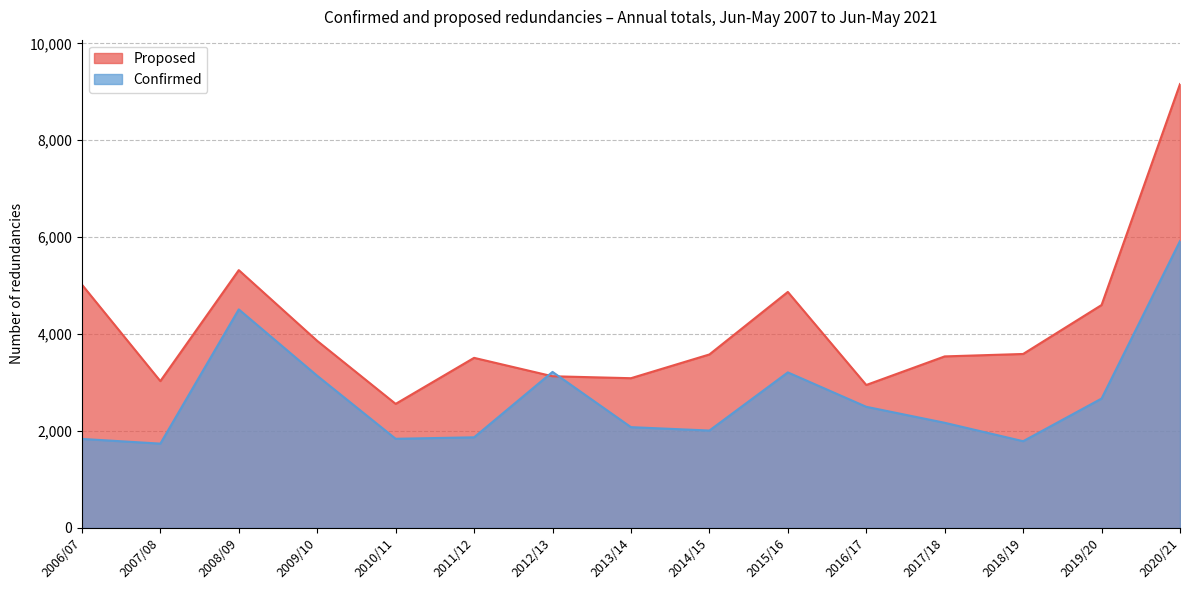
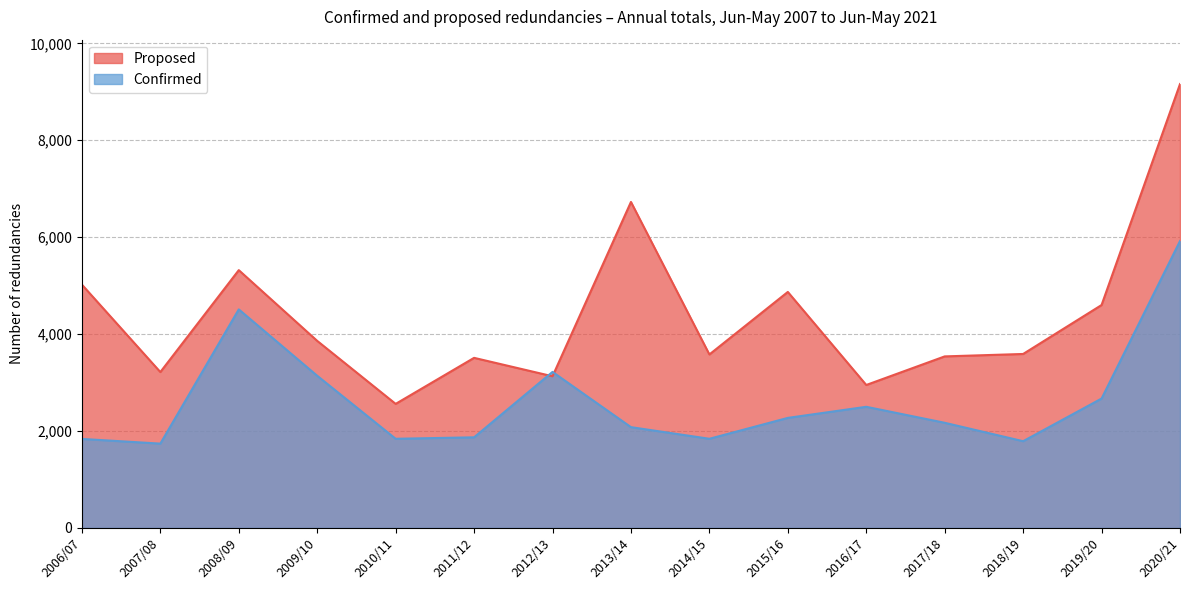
Proposed, 2007/08: 3,000 -> 3,200
Proposed, 2013/14: 3,100 -> 6,700
Confirmed, 2014/15: 2,000 -> 1,800
Confirmed, 2015/16: 3,200 -> 2,300
